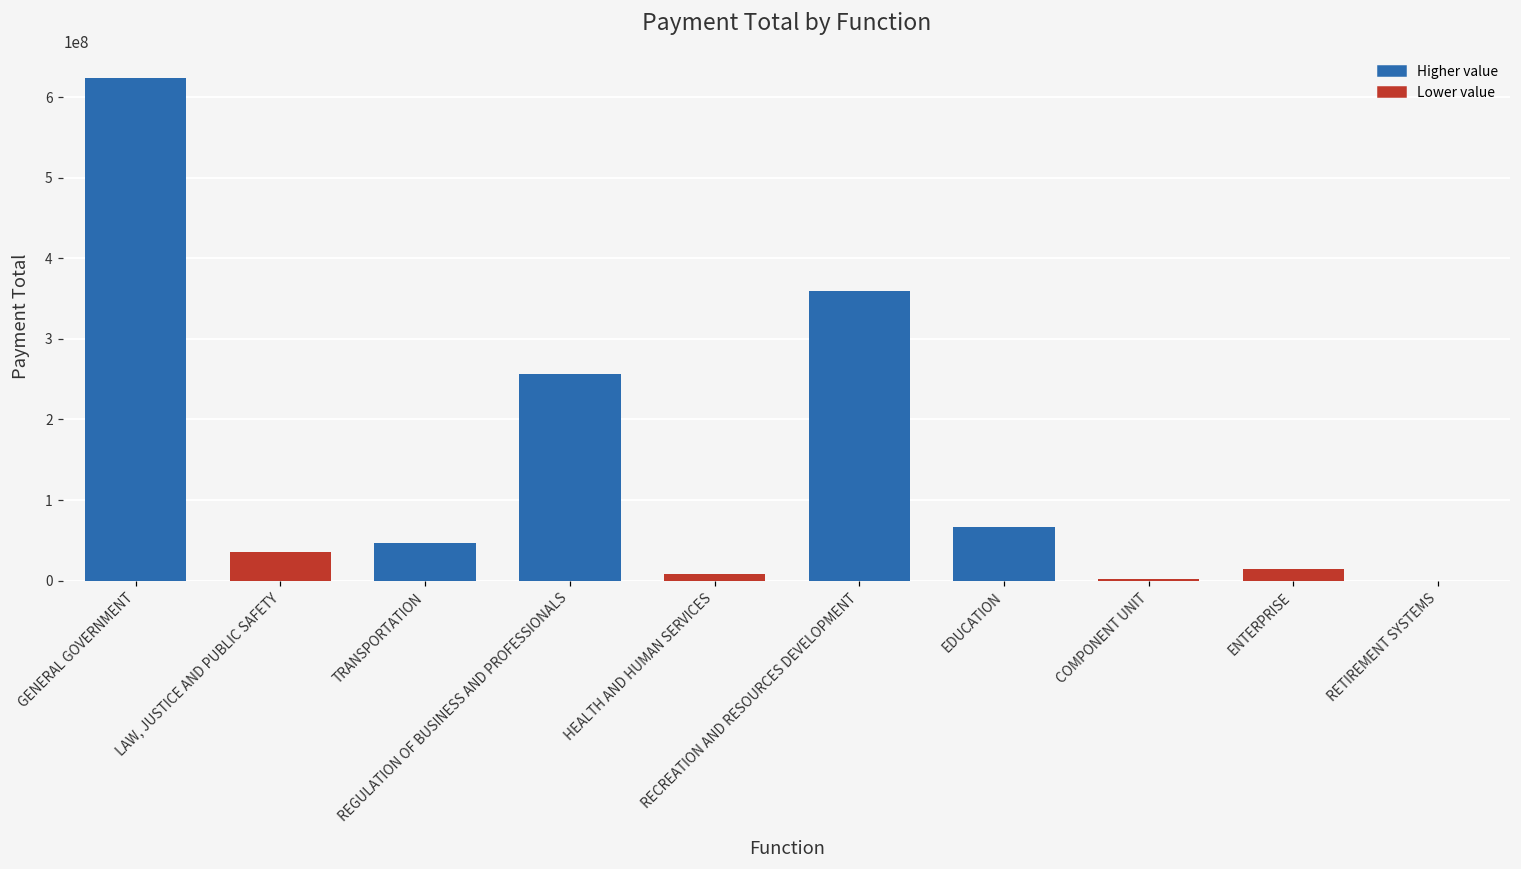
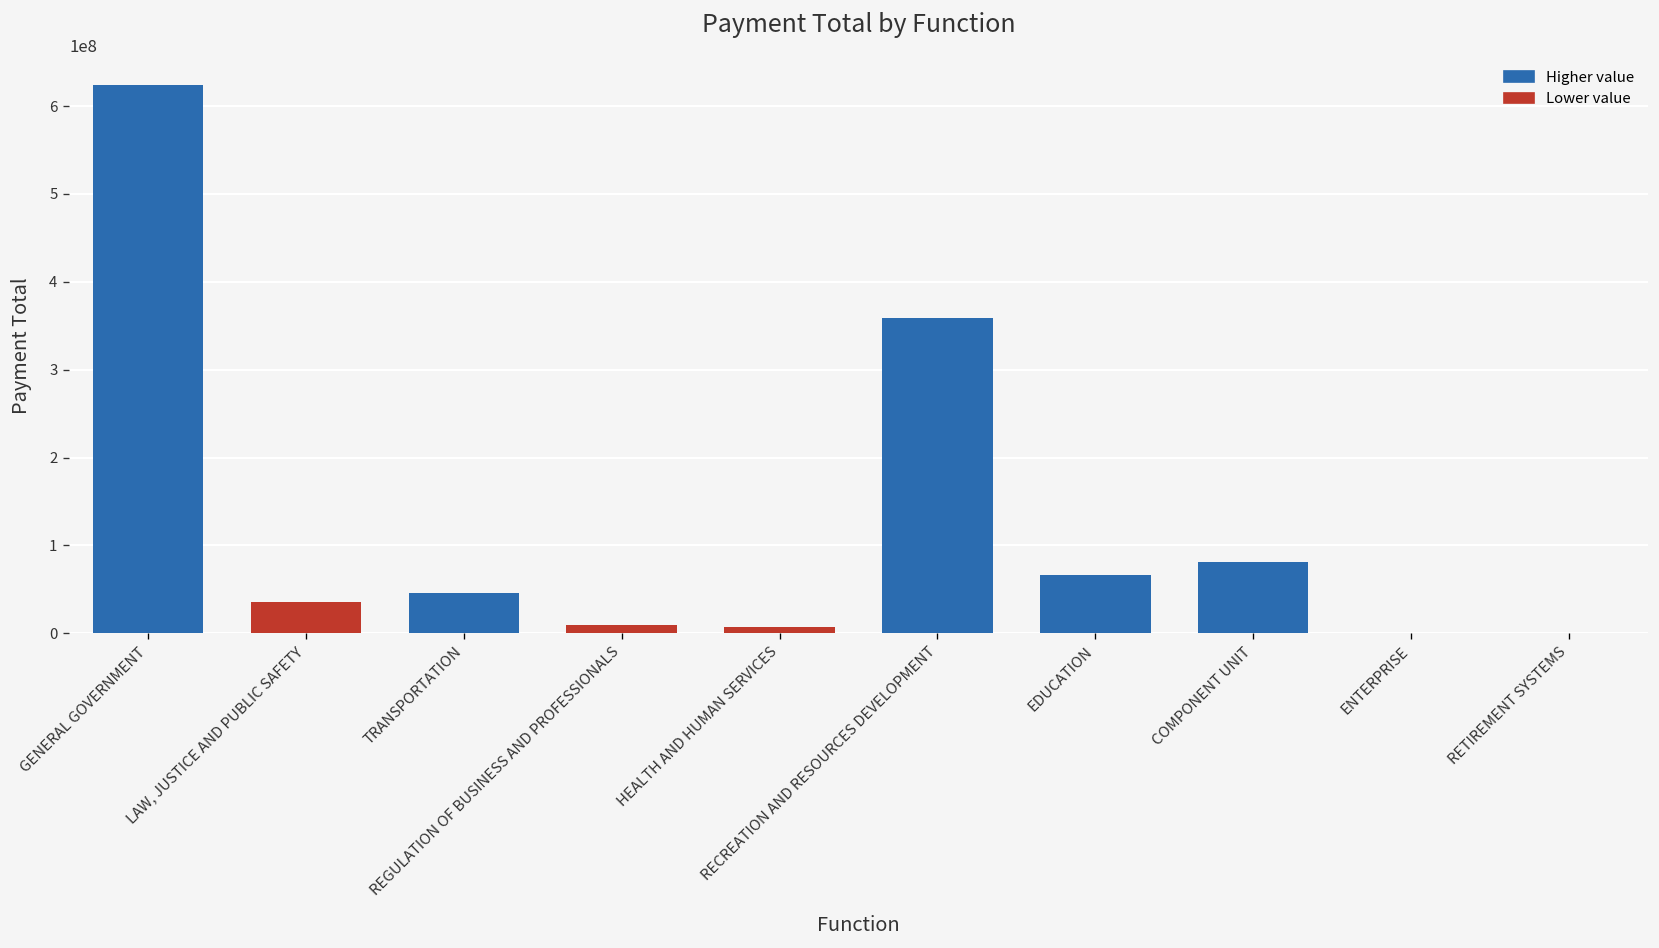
REGULATION OF BUSINESS AND PROFESSIONALS: 260000000 -> 10000000
COMPONENT UNIT: 0 -> 80000000
ENTERPRISE: 10000000 -> 0
